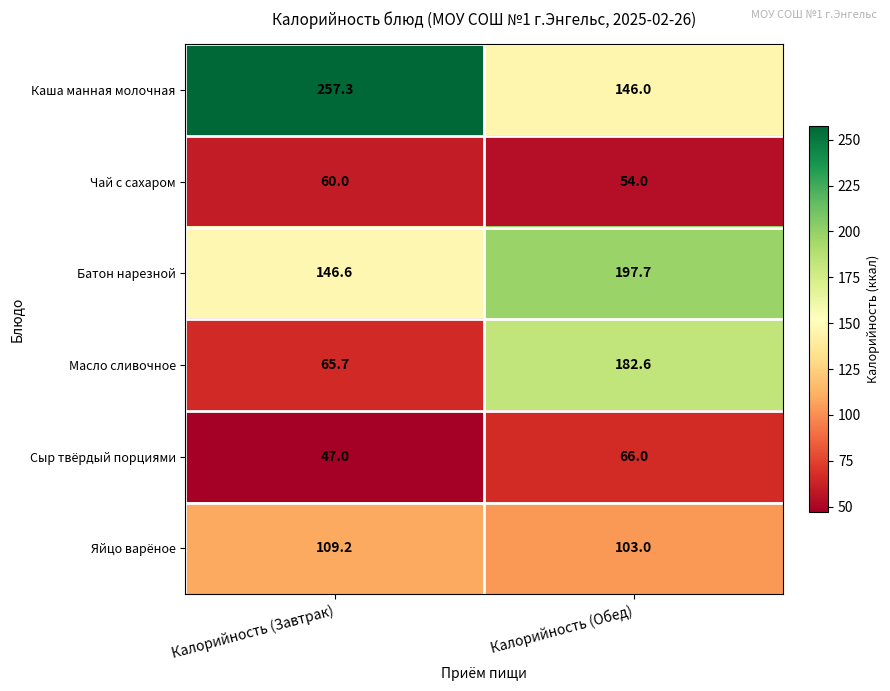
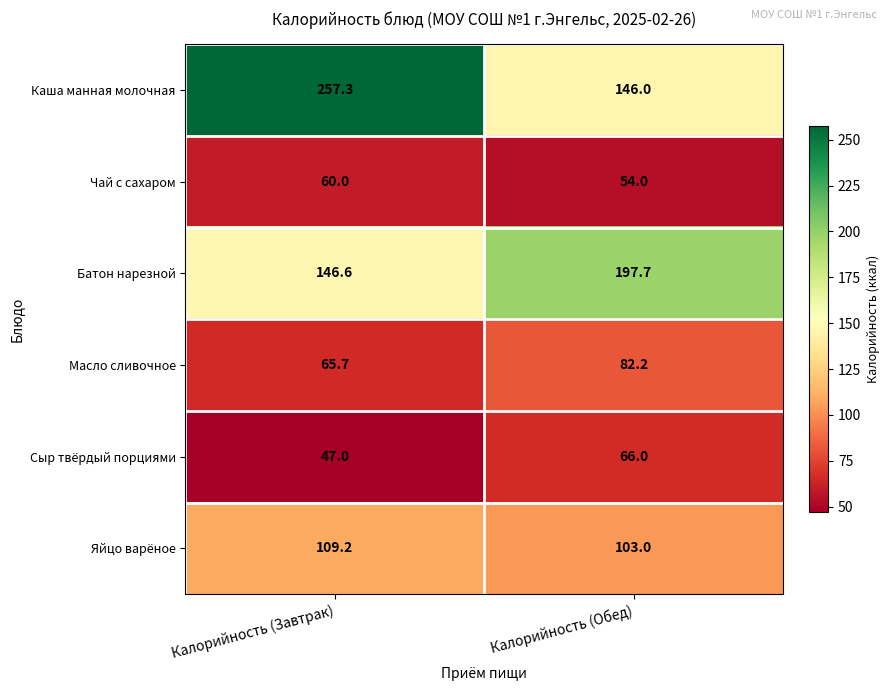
Масло сливочное, Калорийность (Обед): 182.6 -> 82.2
